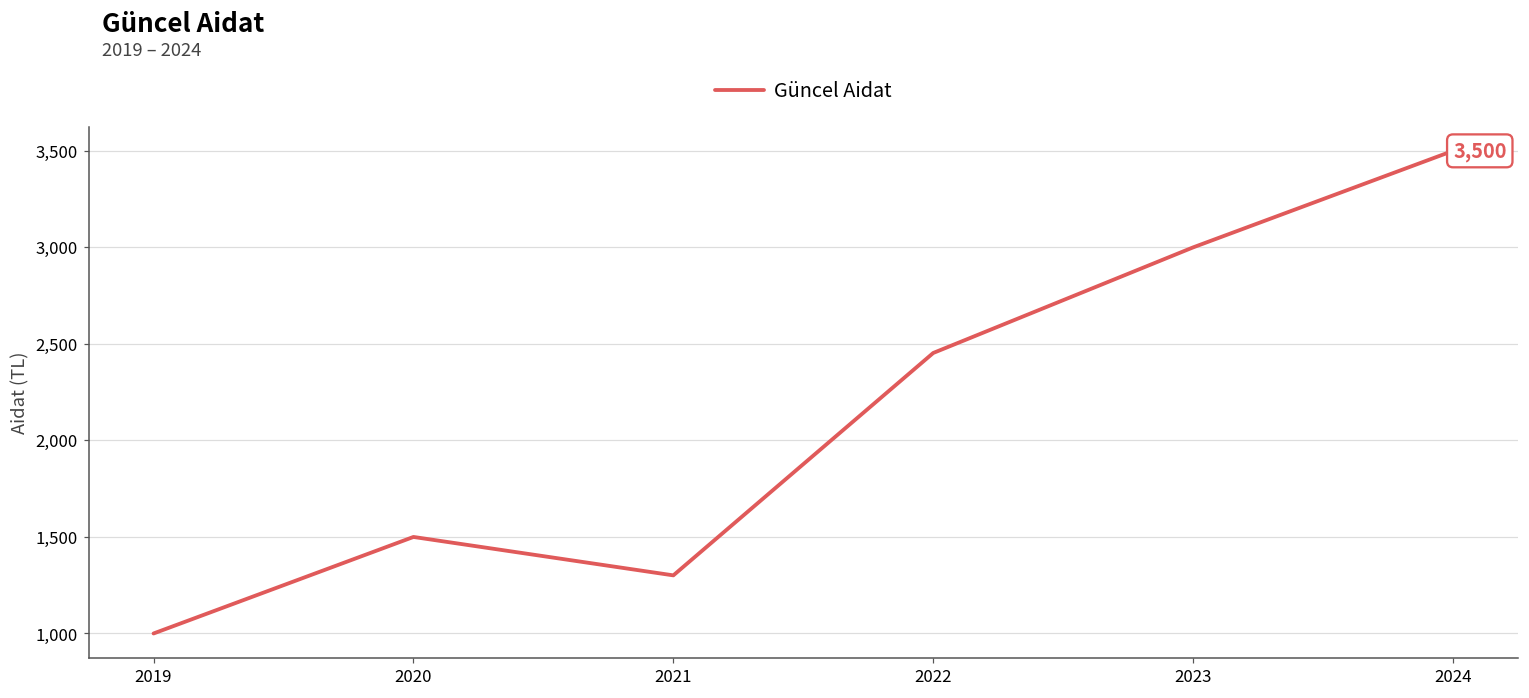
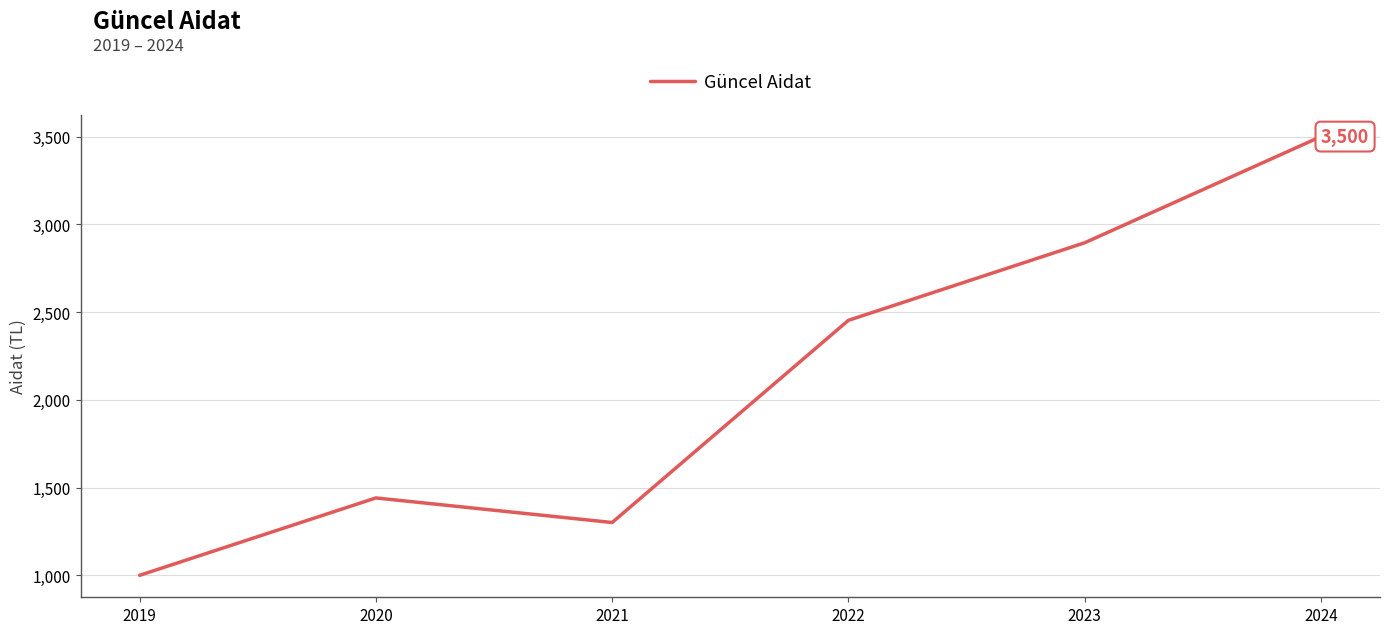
2020: 1,500 -> 1,440
2023: 3,000 -> 2,900
